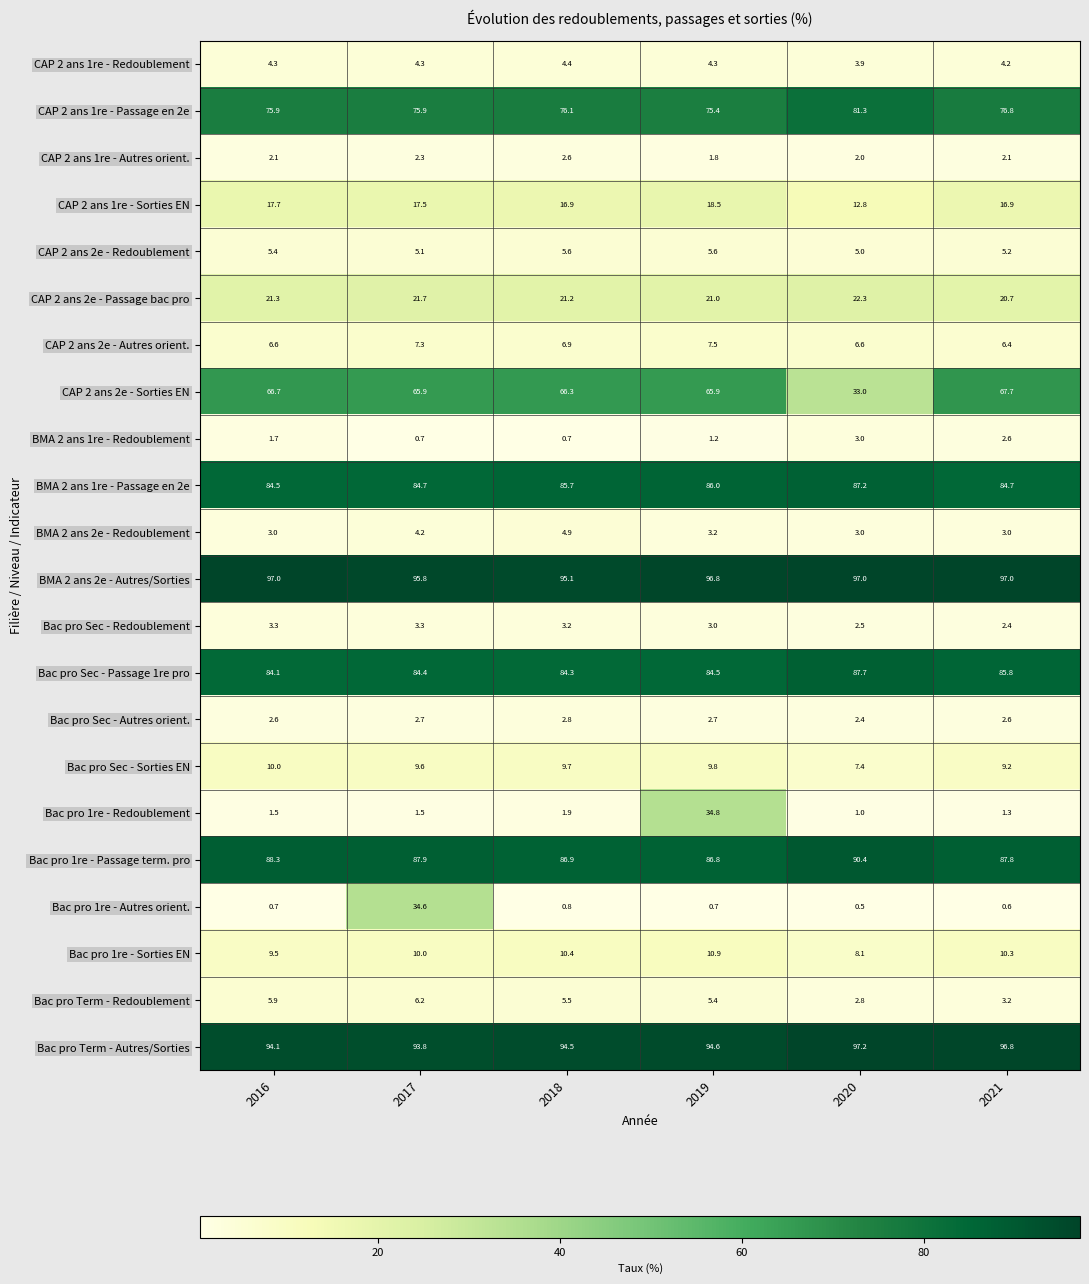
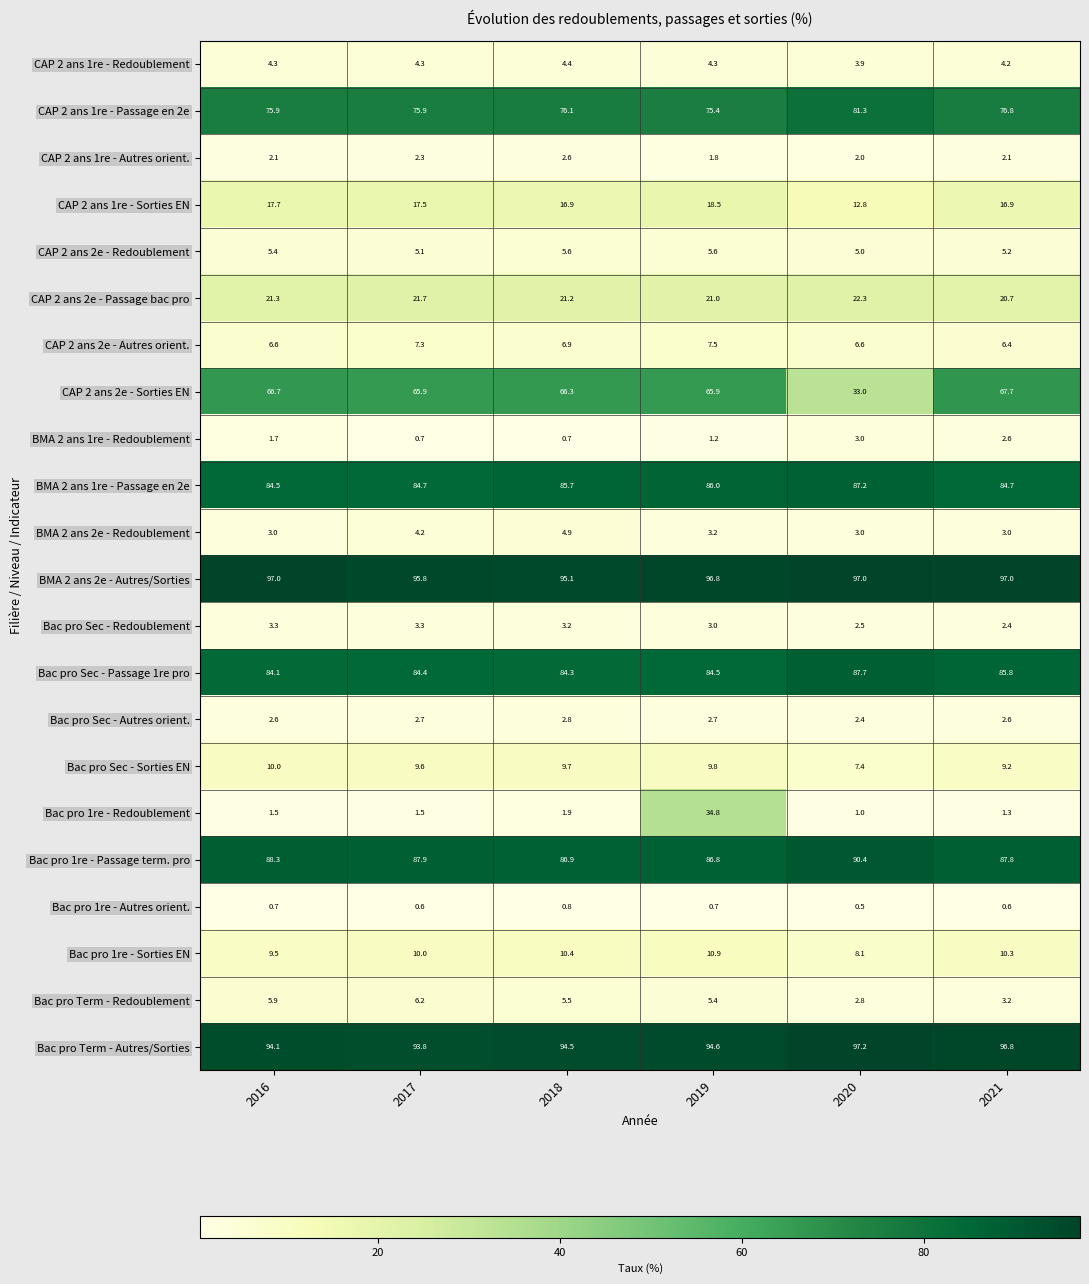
Bac pro 1re - Autres orient., 2017: 34.6 -> 0.6
